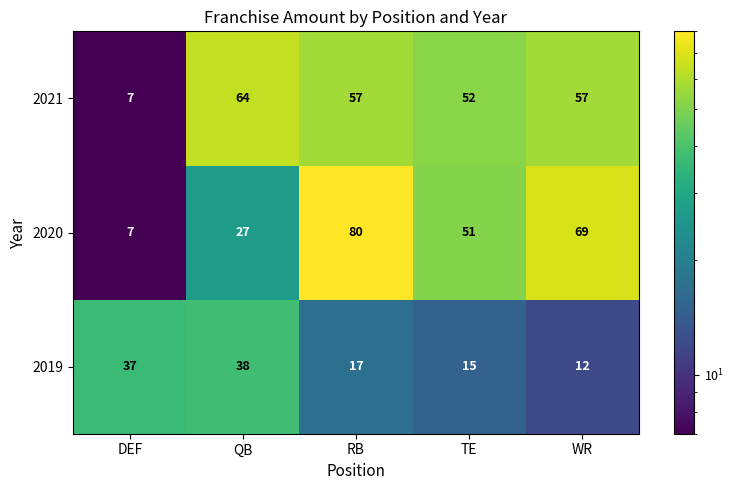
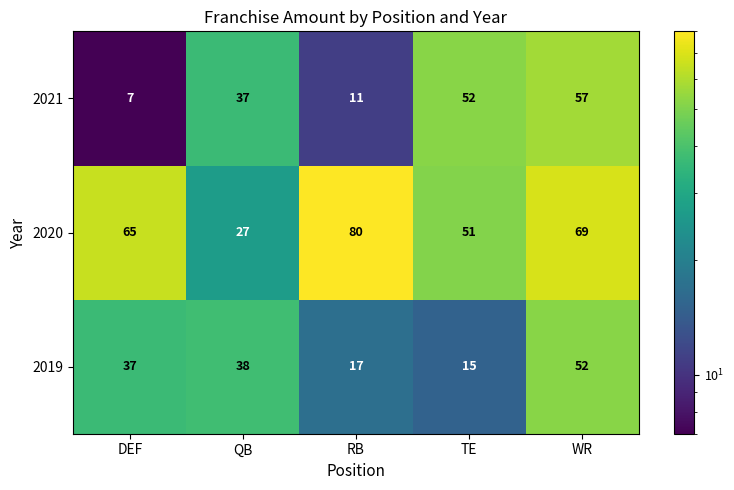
2021, QB: 64 -> 37
2021, RB: 57 -> 11
2020, DEF: 7 -> 65
2019, WR: 12 -> 52
